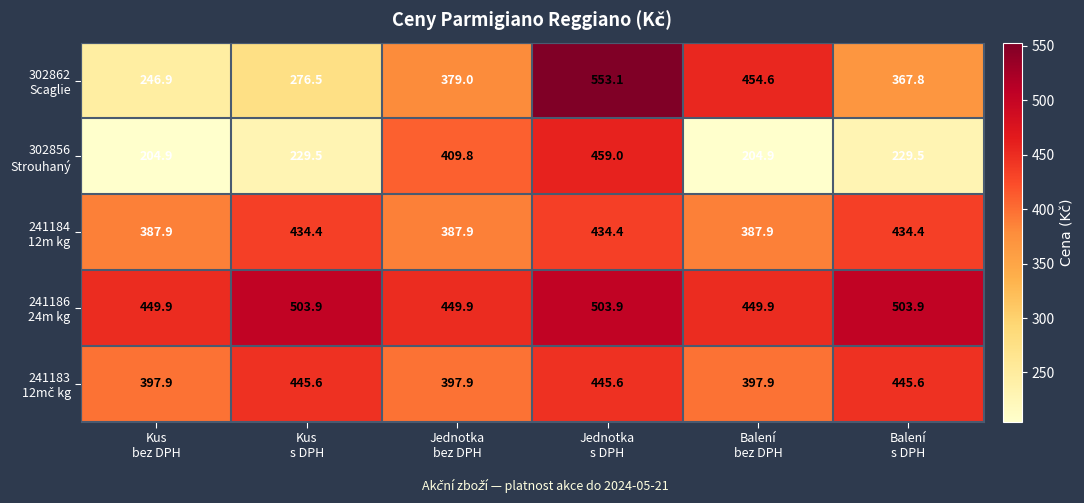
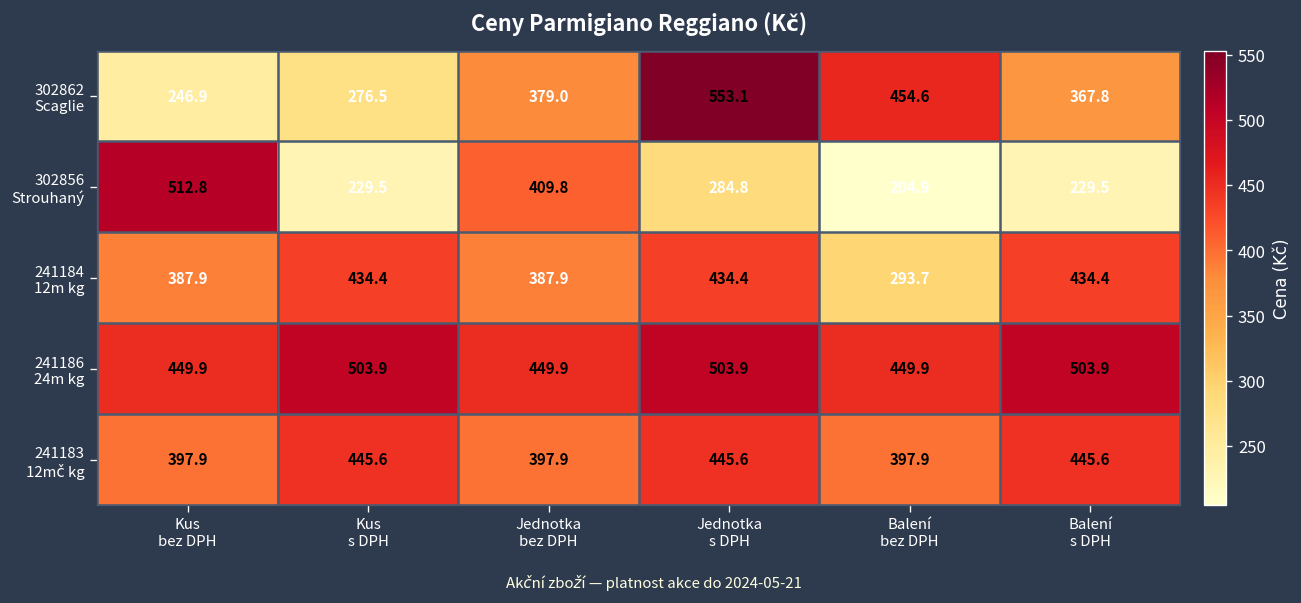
302856 Strouhaný, Kus bez DPH: 204.9 -> 512.8
302856 Strouhaný, Jednotka s DPH: 459.0 -> 284.8
241184 12m kg, Balení bez DPH: 387.9 -> 293.7
